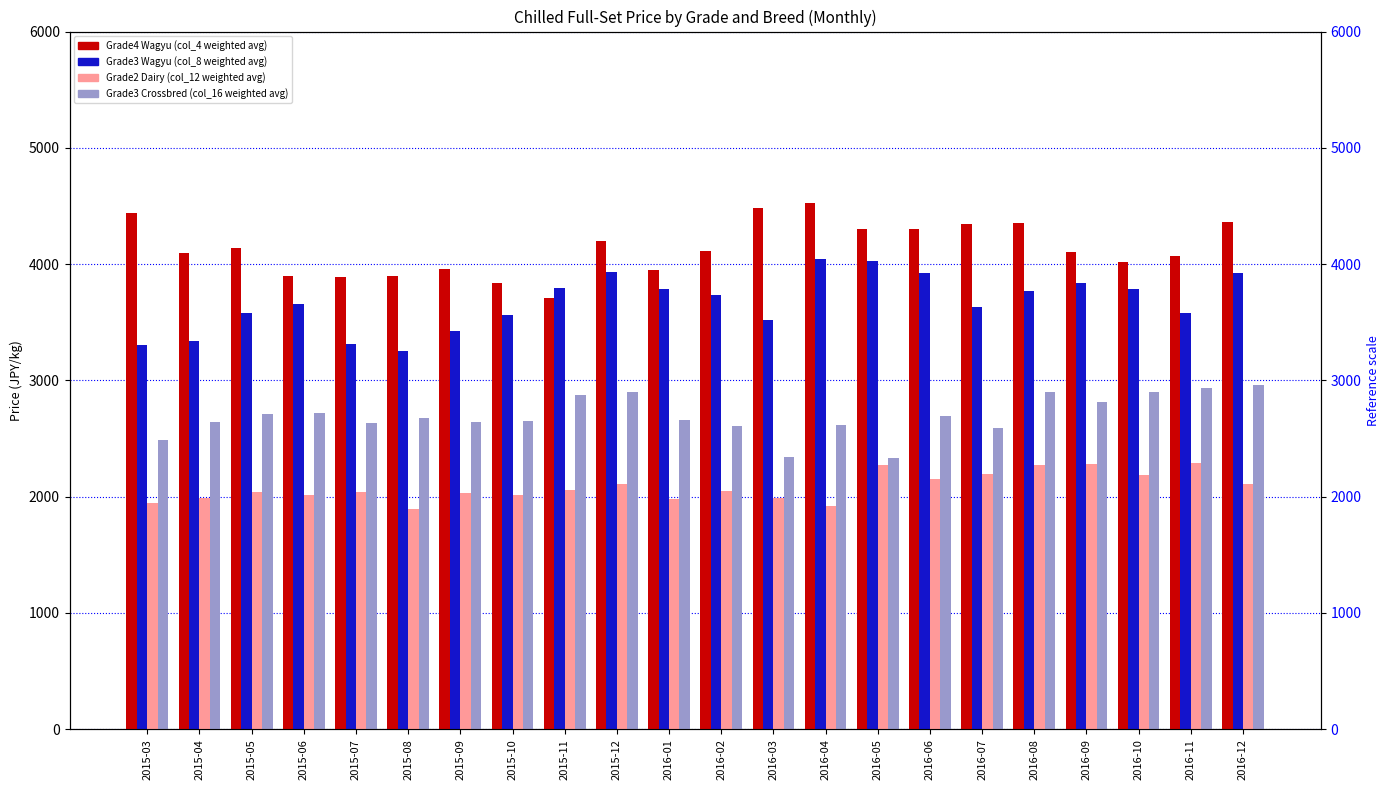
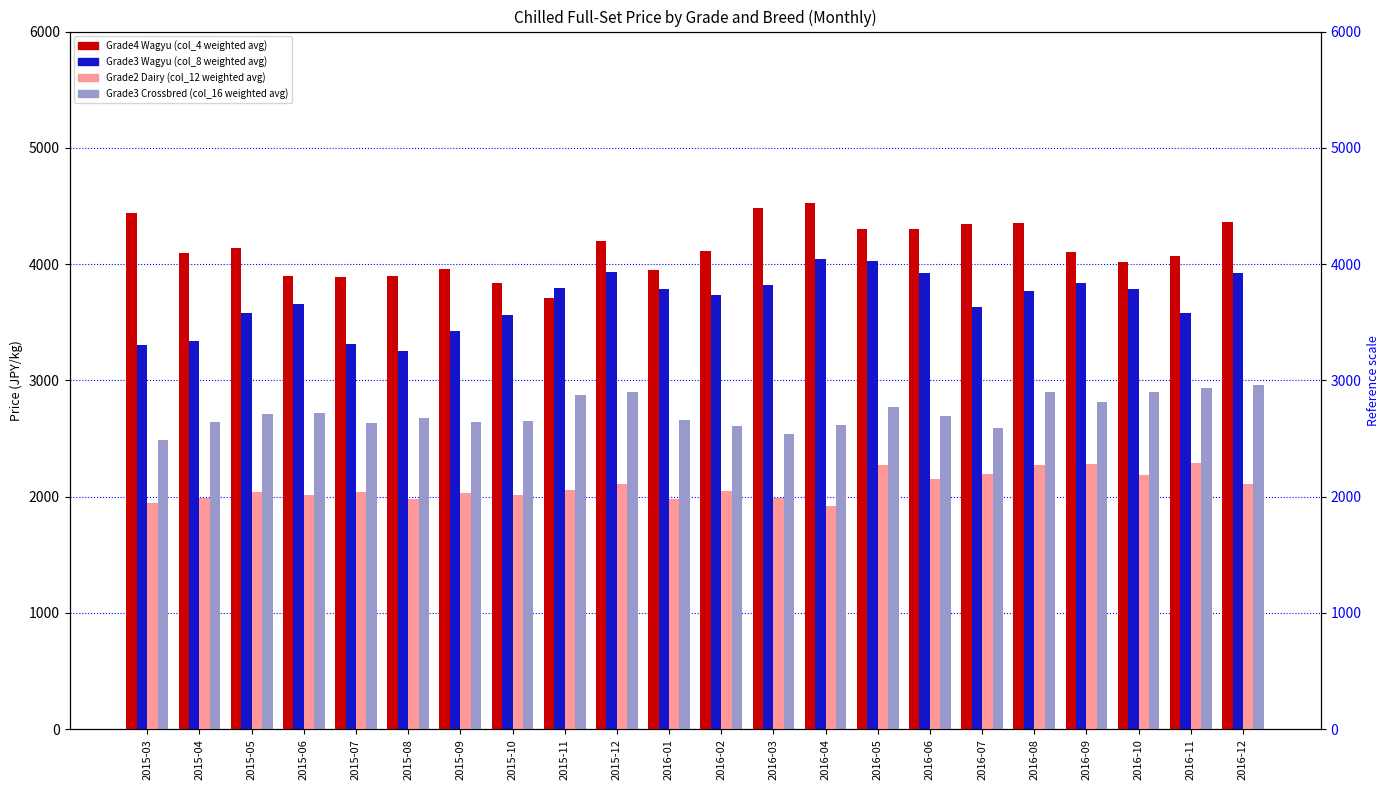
Grade2 Dairy (col_12 weighted avg), 2015-08: 1900 -> 1980
Grade3 Wagyu (col_8 weighted avg), 2016-03: 3520 -> 3820
Grade3 Crossbred (col_16 weighted avg), 2016-03: 2340 -> 2540
Grade3 Crossbred (col_16 weighted avg), 2016-05: 2330 -> 2770
